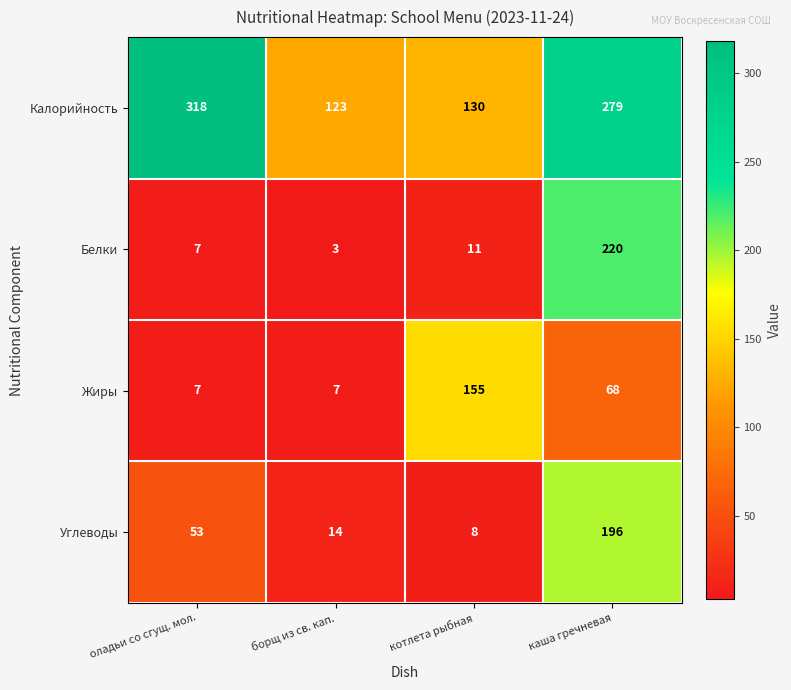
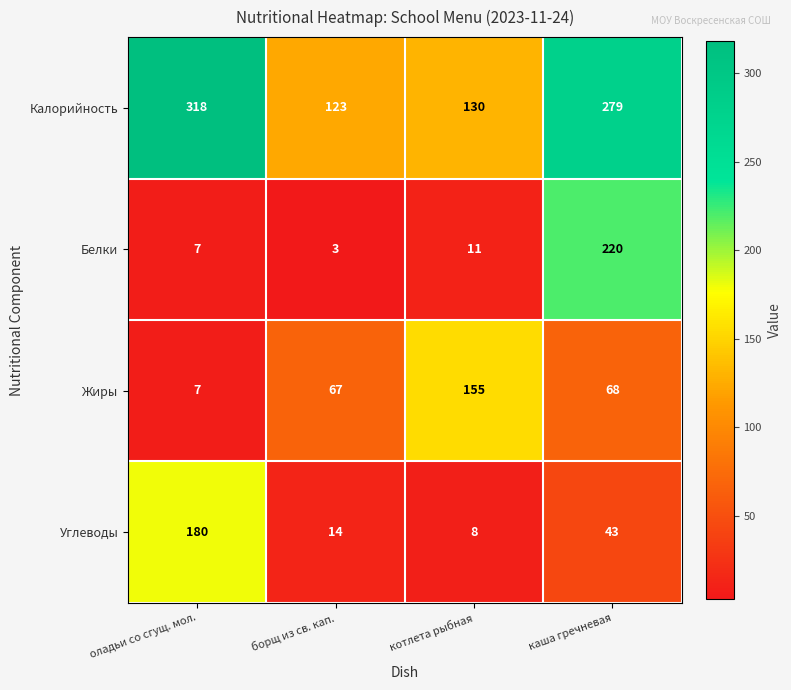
Жиры, борщ из св. кап.: 7 -> 67
Углеводы, оладьи со сгущ. мол.: 53 -> 180
Углеводы, каша гречневая: 196 -> 43
